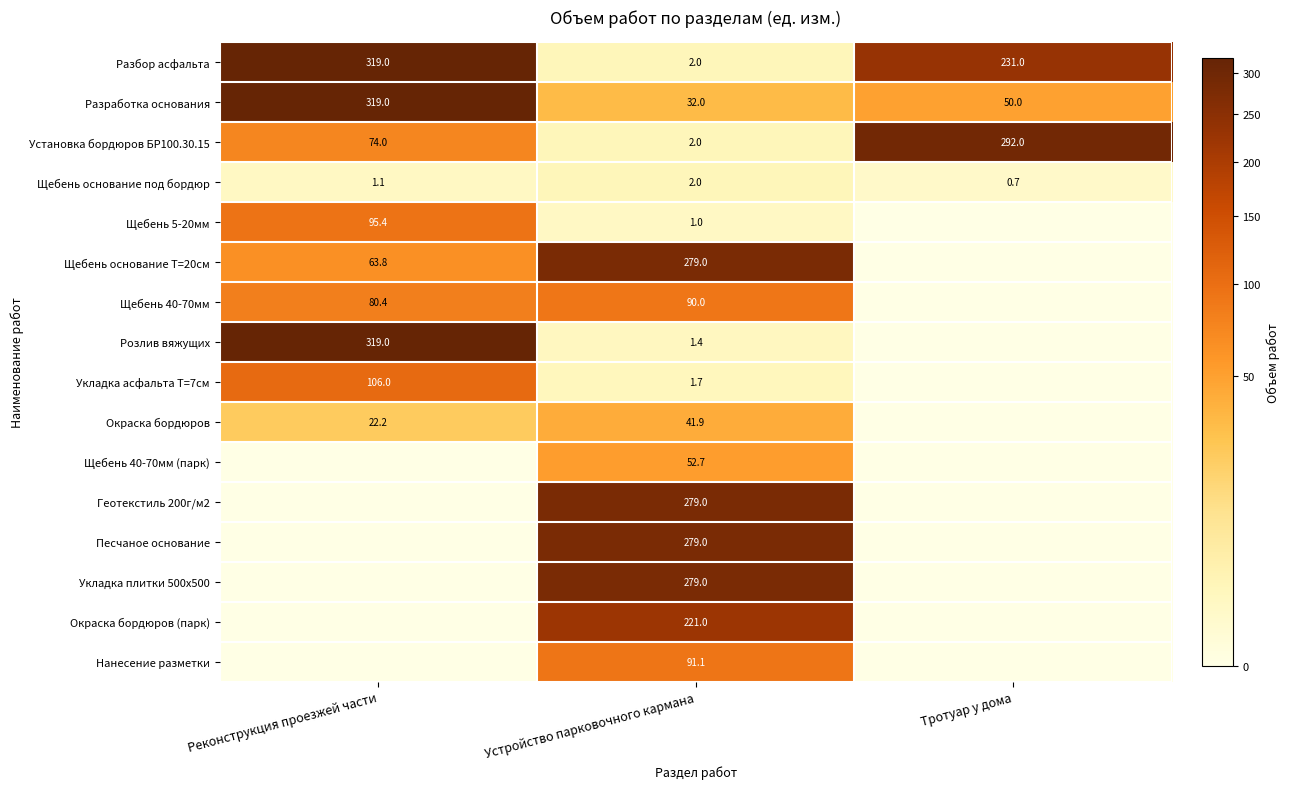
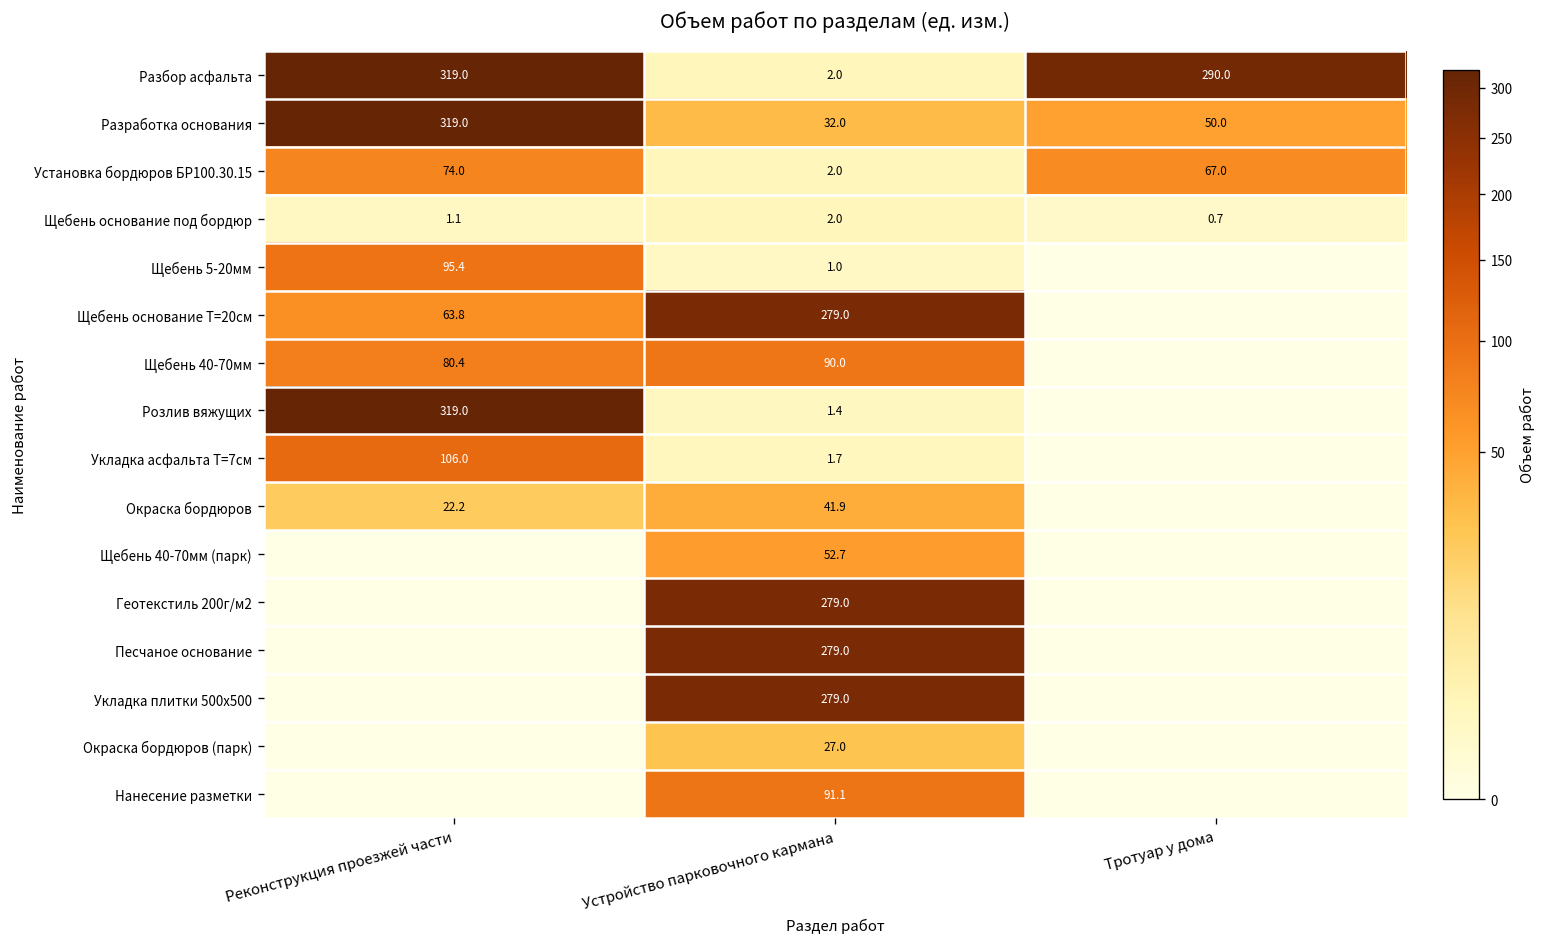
Разбор асфальта, Тротуар у дома: 231.0 -> 290.0
Установка бордюров БР100.30.15, Тротуар у дома: 292.0 -> 67.0
Окраска бордюров (парк), Устройство парковочного кармана: 221.0 -> 27.0
